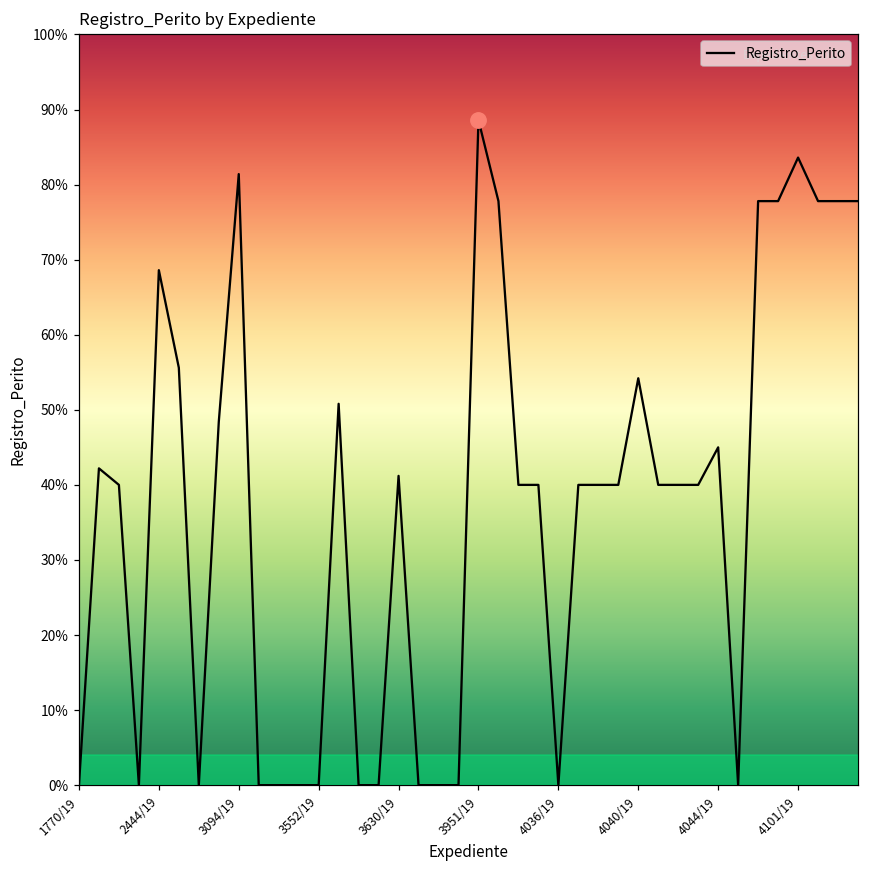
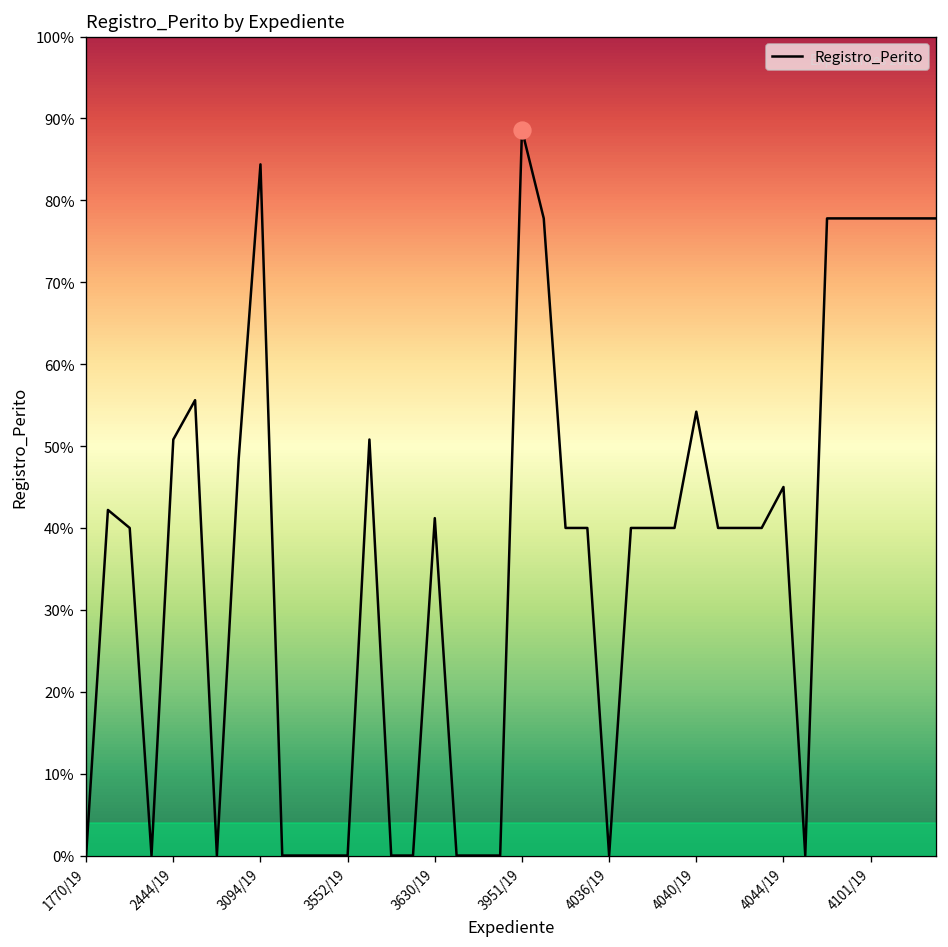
Registro_Perito, 2444/19: 69% -> 51%
Registro_Perito, 3094/19: 81% -> 84%
Registro_Perito, 4101/19: 84% -> 78%
